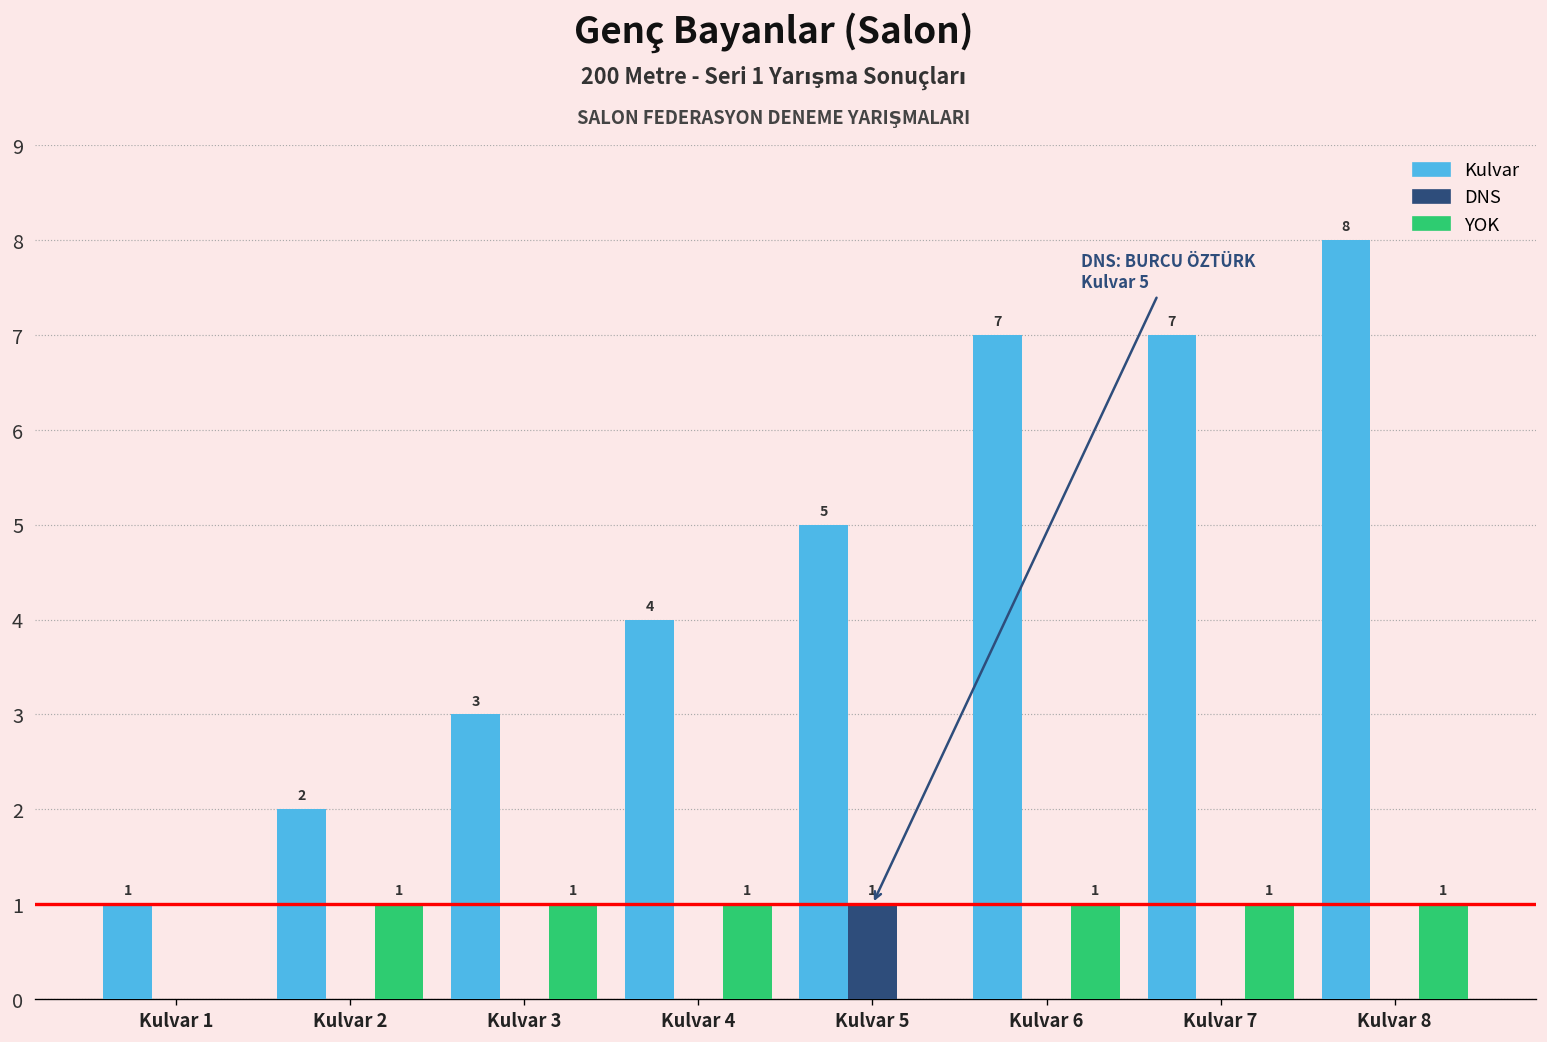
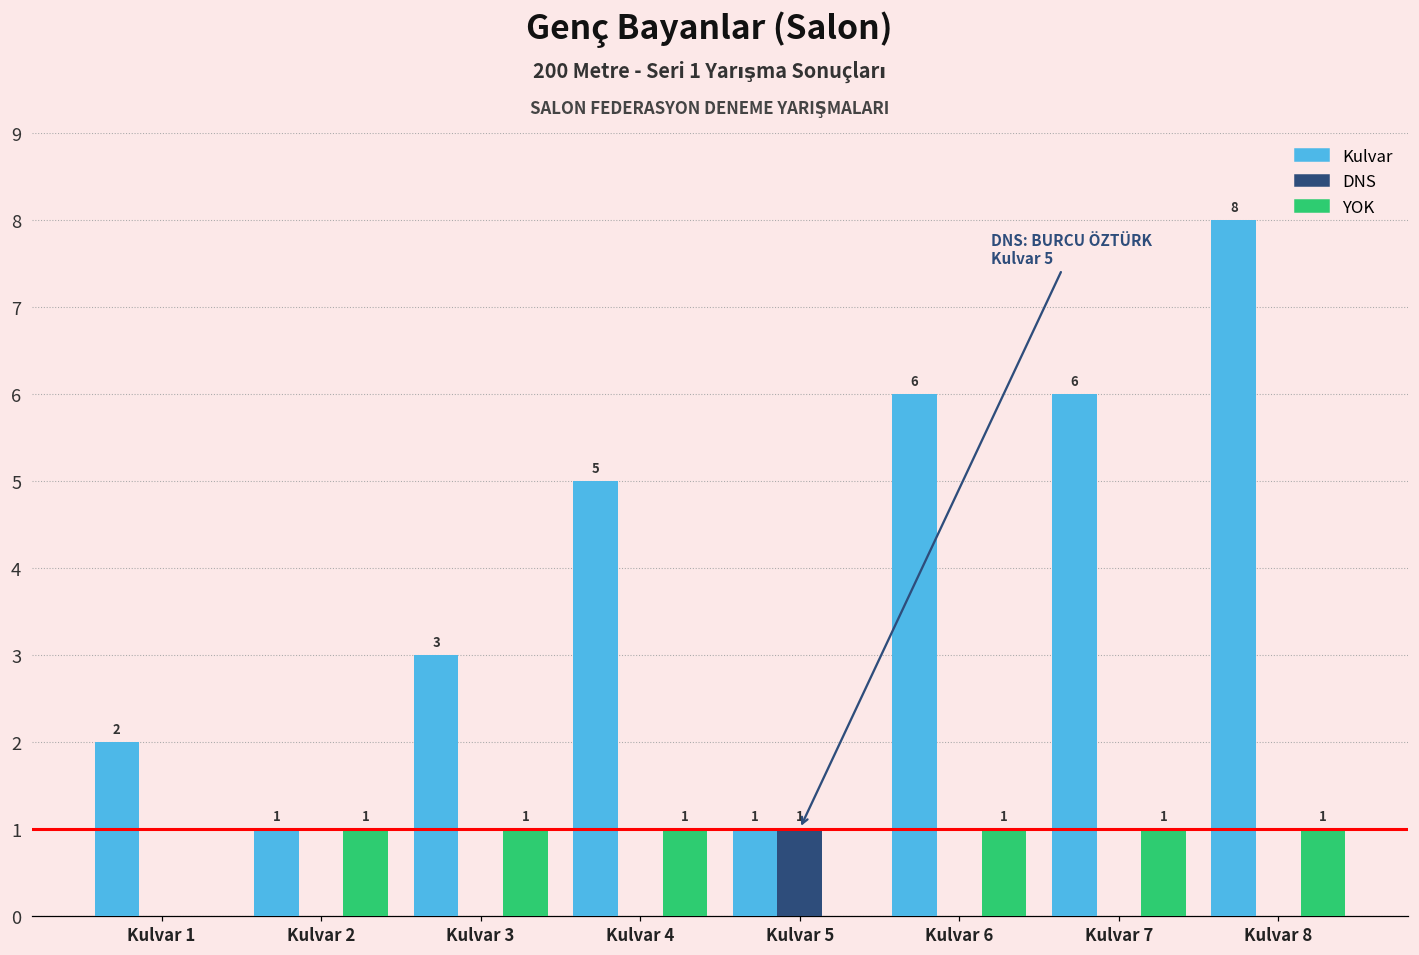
Kulvar, Kulvar 1: 1 -> 2
Kulvar, Kulvar 2: 2 -> 1
Kulvar, Kulvar 4: 4 -> 5
Kulvar, Kulvar 5: 5 -> 1
Kulvar, Kulvar 6: 7 -> 6
Kulvar, Kulvar 7: 7 -> 6
